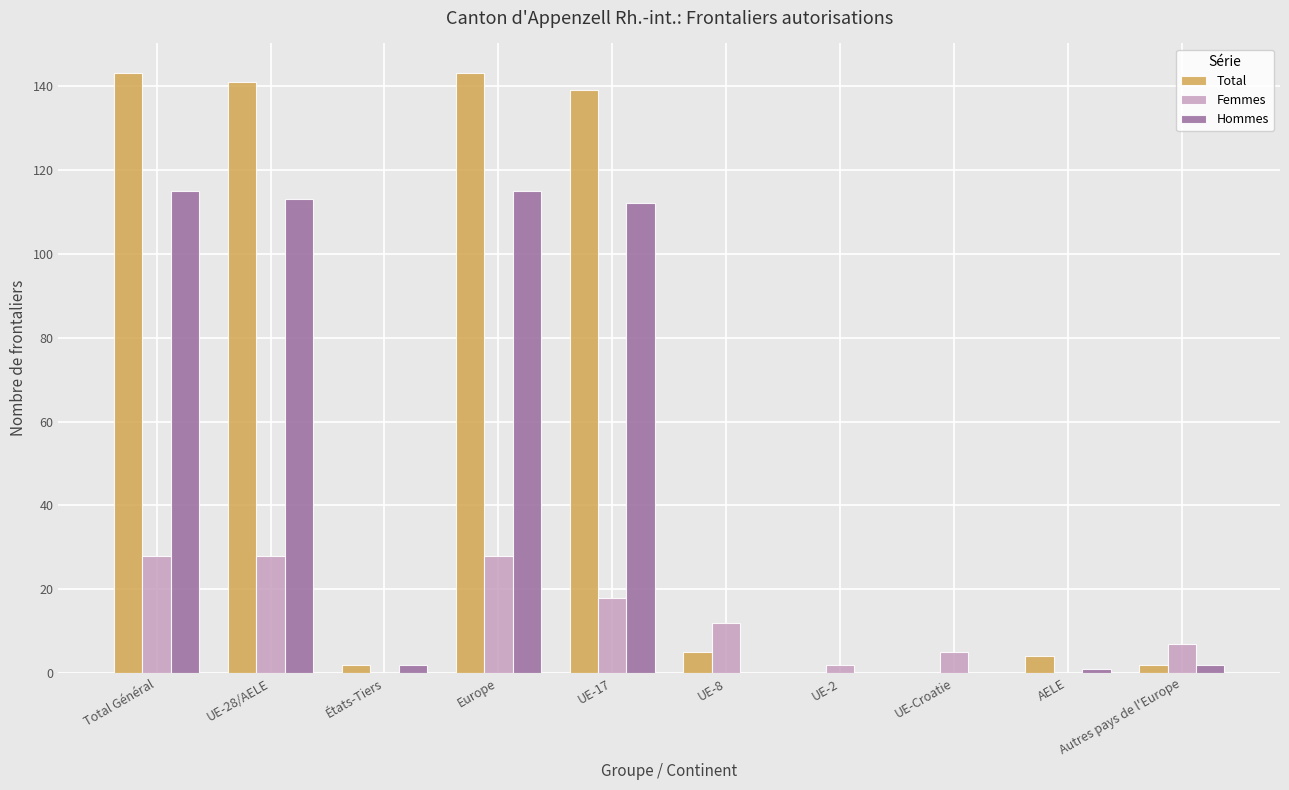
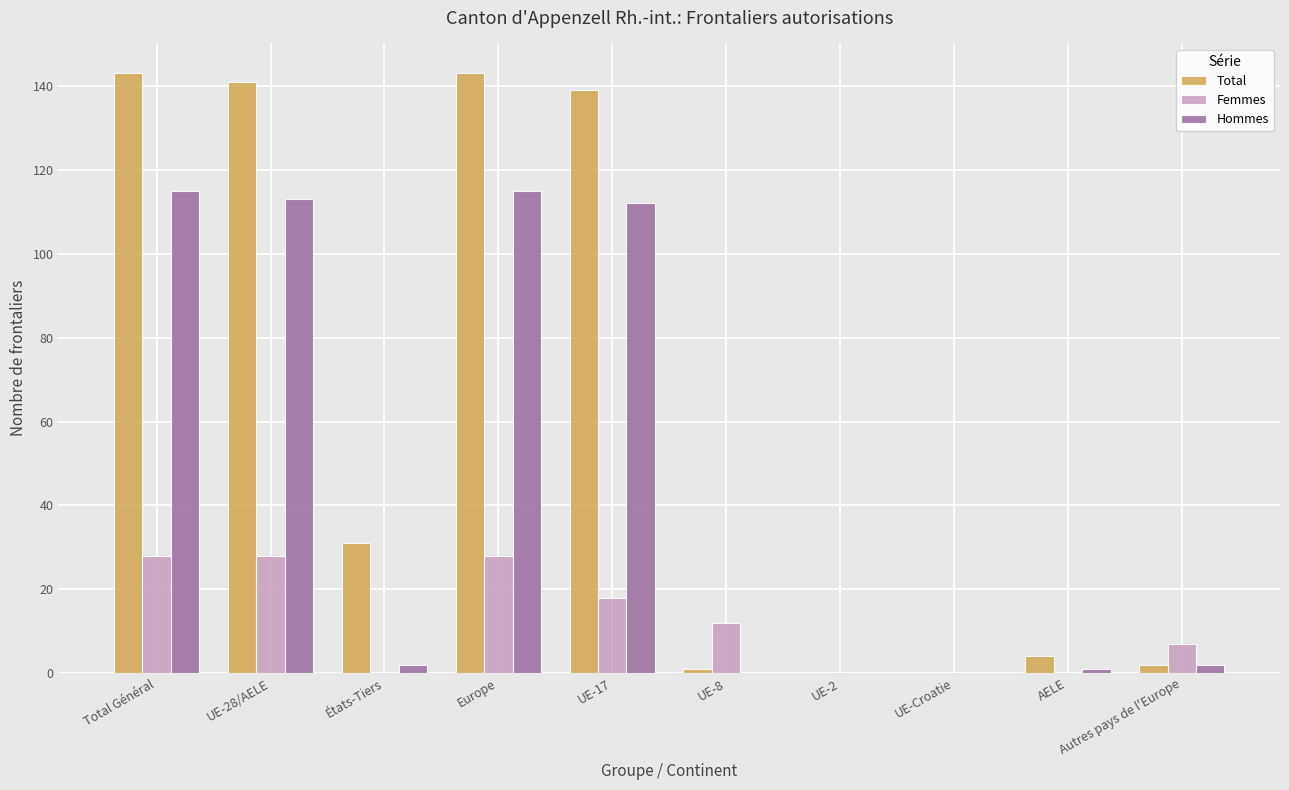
Total, États-Tiers: 2 -> 31
Total, UE-8: 5 -> 1
Femmes, UE-2: 2 -> 0
Femmes, UE-Croatie: 5 -> 0
